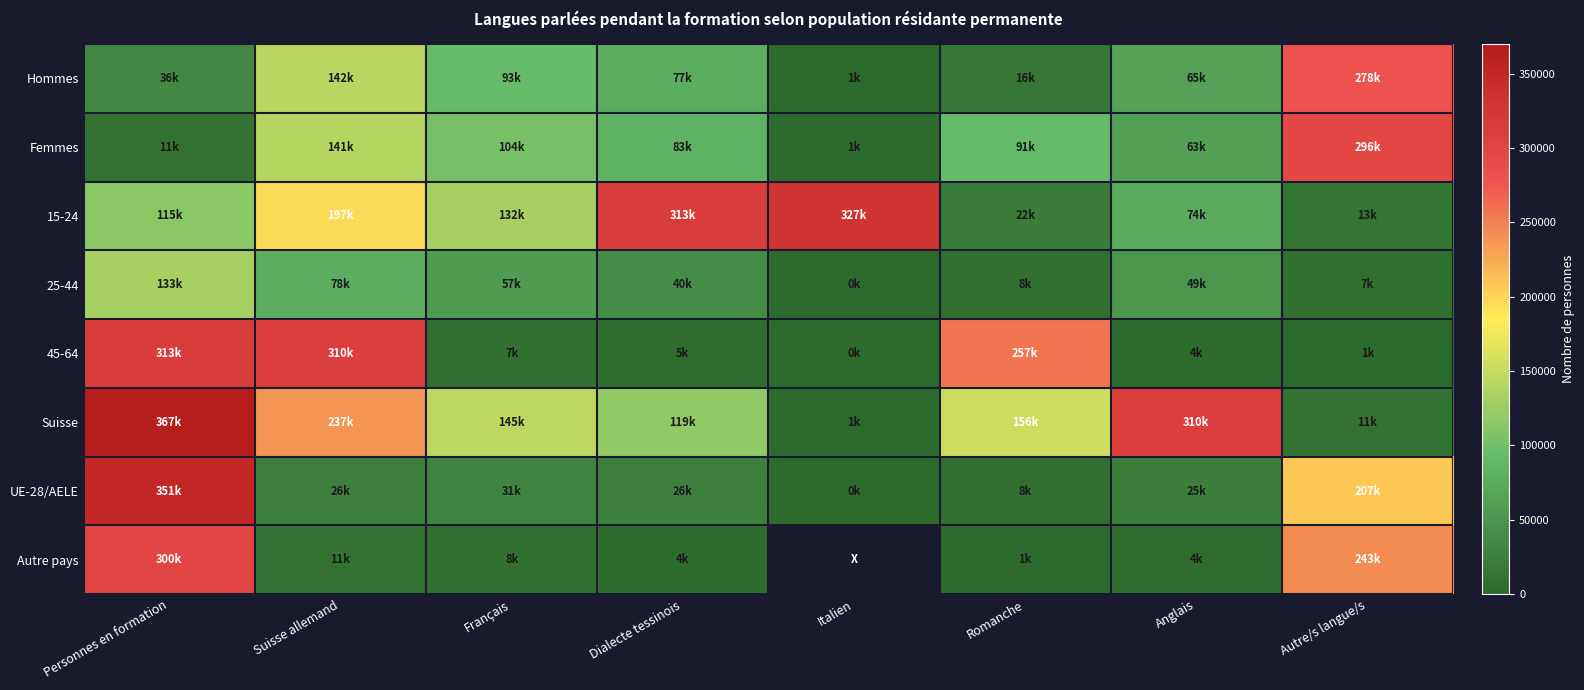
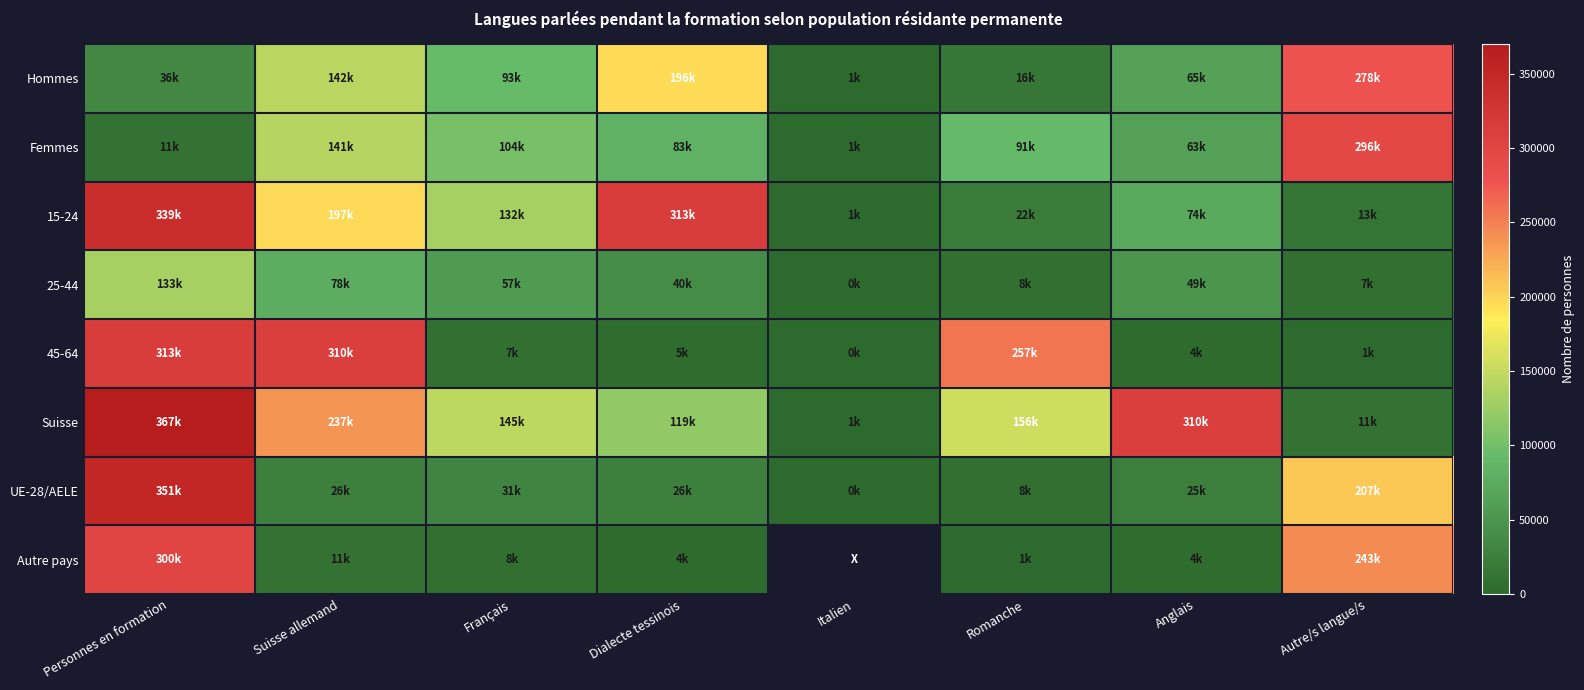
Hommes, Dialecte tessinois: 77k -> 196k
15-24, Personnes en formation: 115k -> 339k
15-24, Italien: 327k -> 1k
